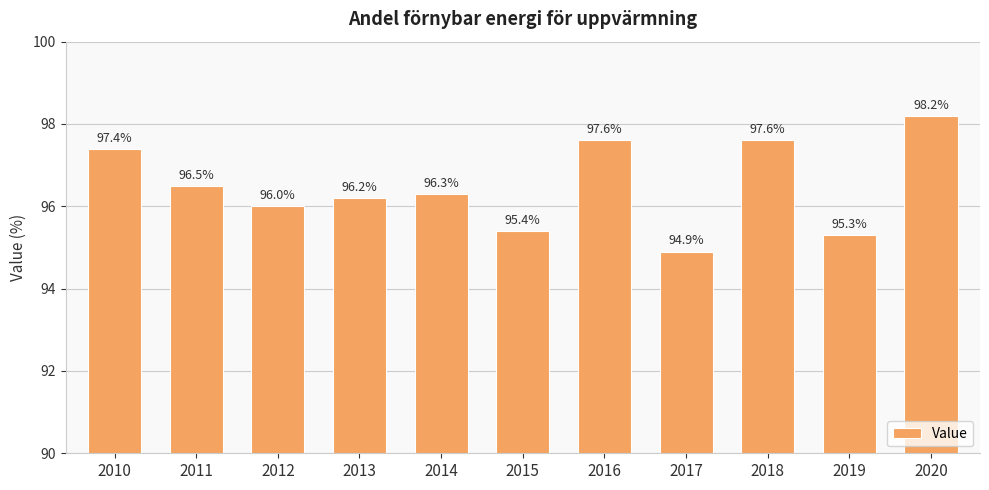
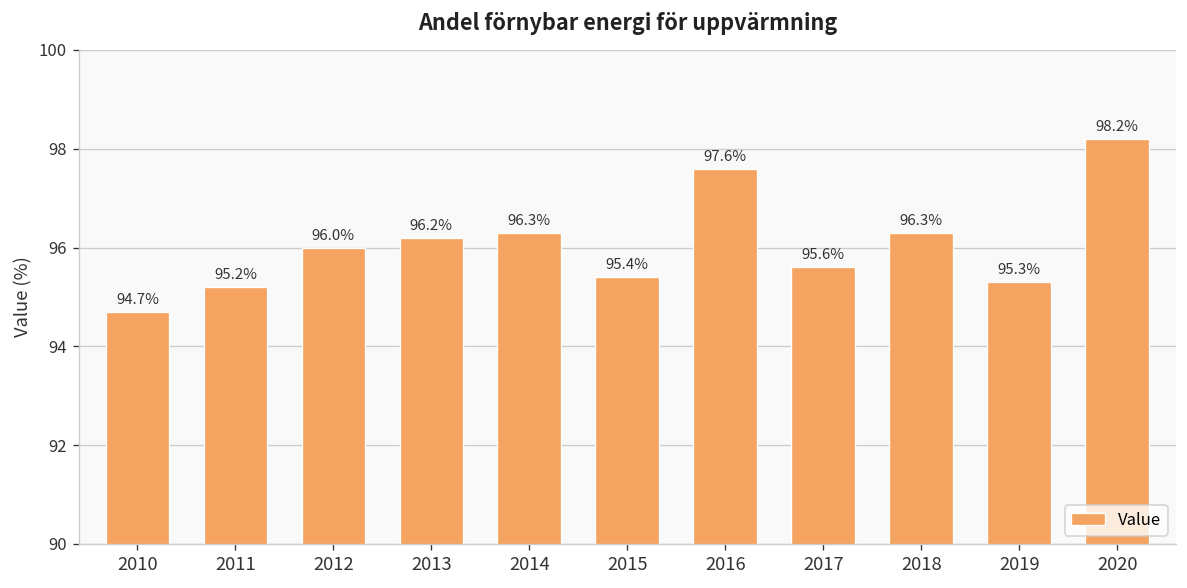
2010: 97.4% -> 94.7%
2011: 96.5% -> 95.2%
2017: 94.9% -> 95.6%
2018: 97.6% -> 96.3%
